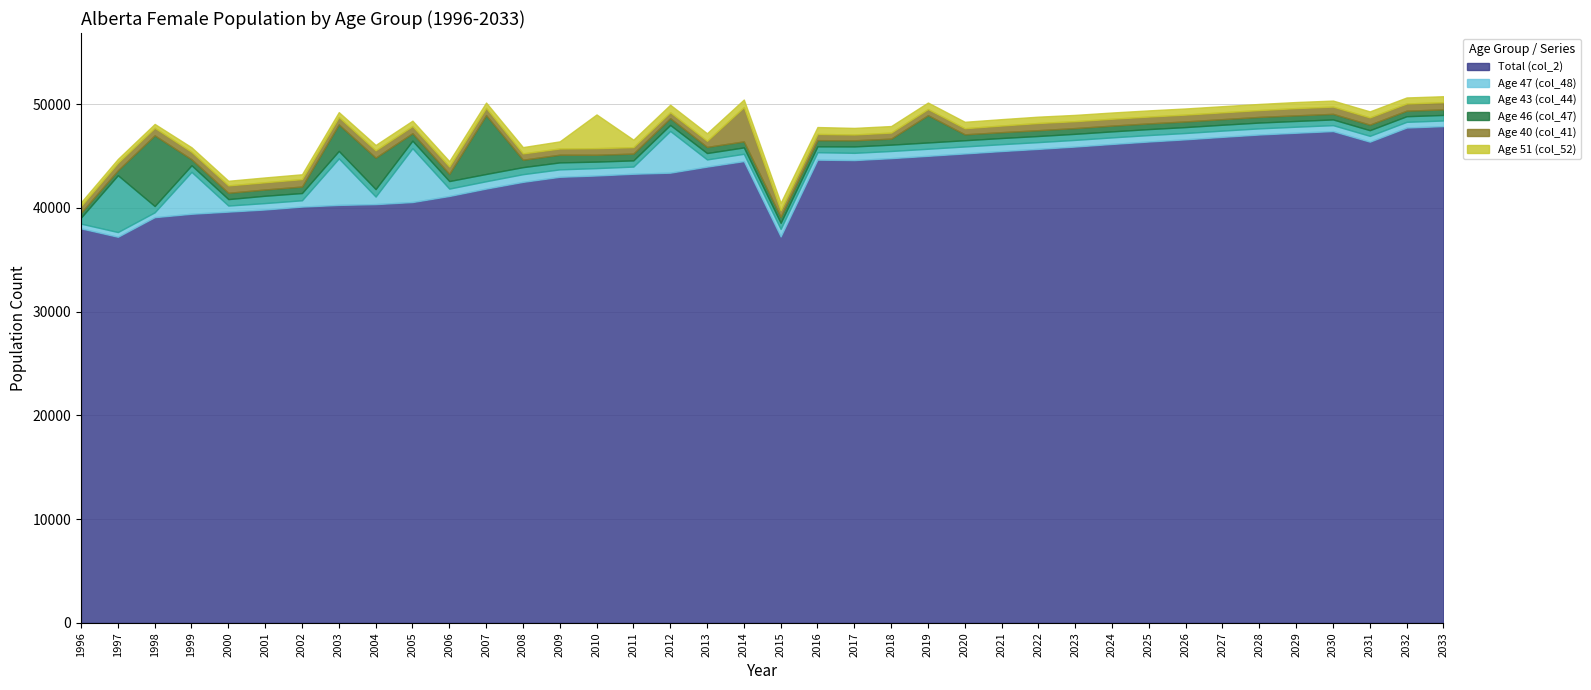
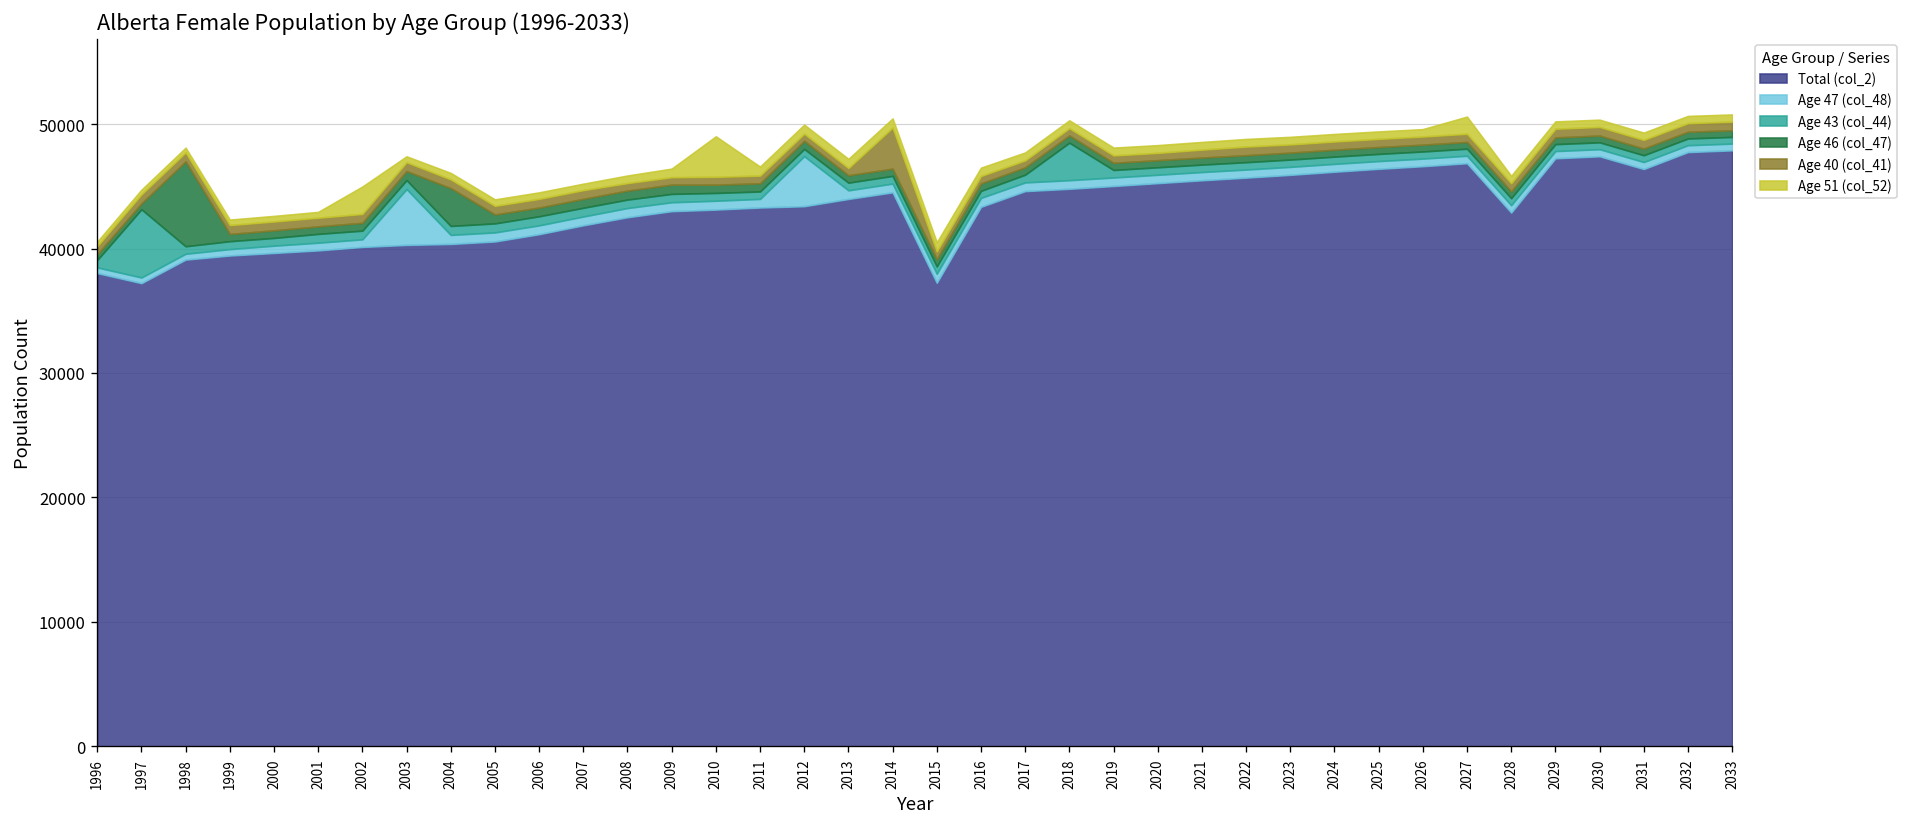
Age 47 (col_48), 1999: 4000 -> 500
Age 51 (col_52), 2002: 500 -> 2200
Age 46 (col_47), 2003: 2600 -> 700
Age 47 (col_48), 2005: 5200 -> 700
Age 46 (col_47), 2007: 5700 -> 700
Total (col_2), 2016: 44700 -> 43300
Age 43 (col_44), 2018: 600 -> 3000
Age 46 (col_47), 2019: 2600 -> 600
Age 51 (col_52), 2027: 600 -> 1400
Total (col_2), 2028: 47100 -> 42900
